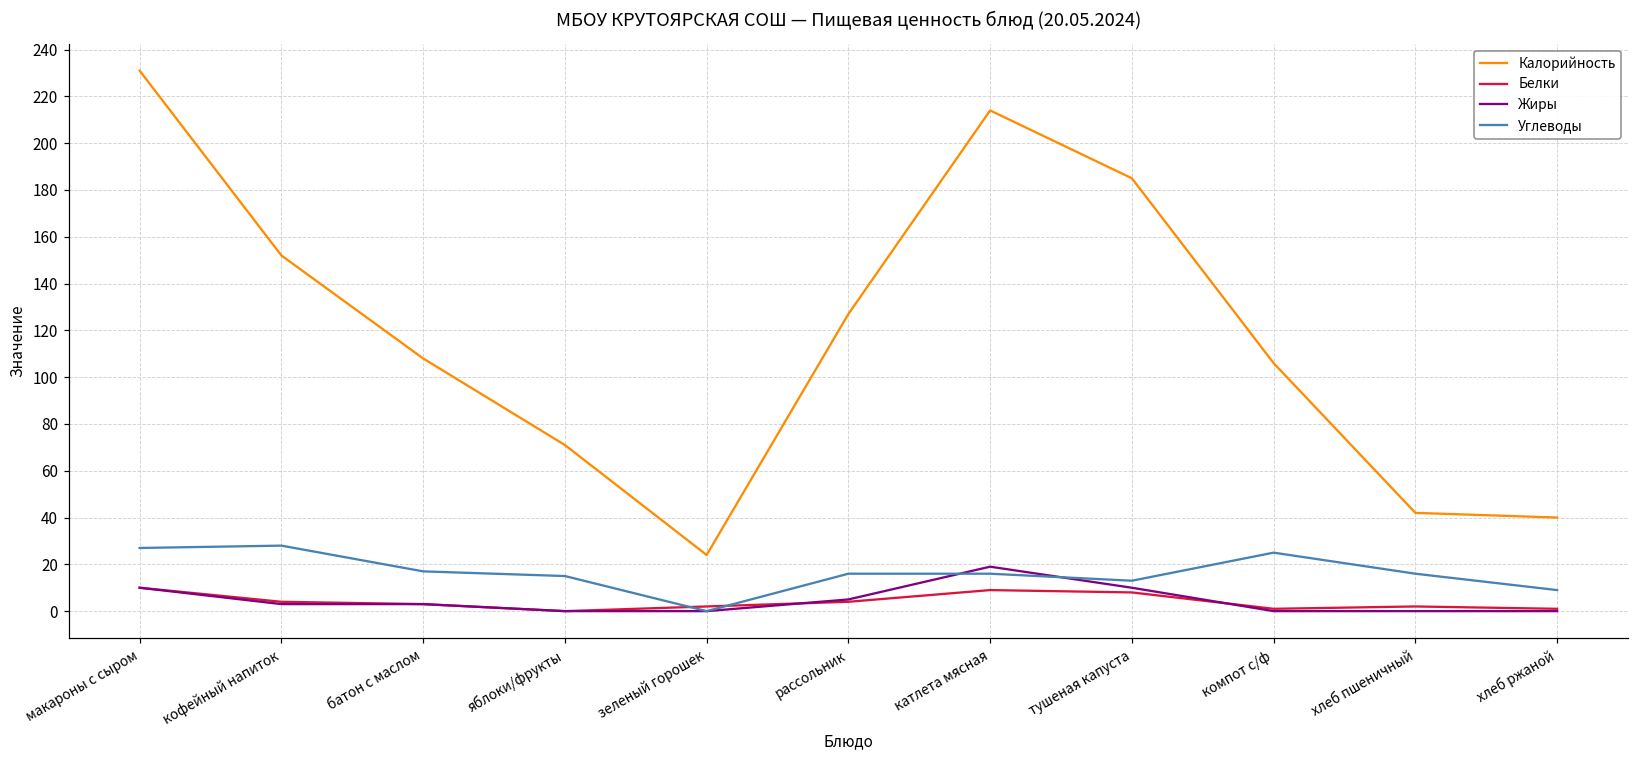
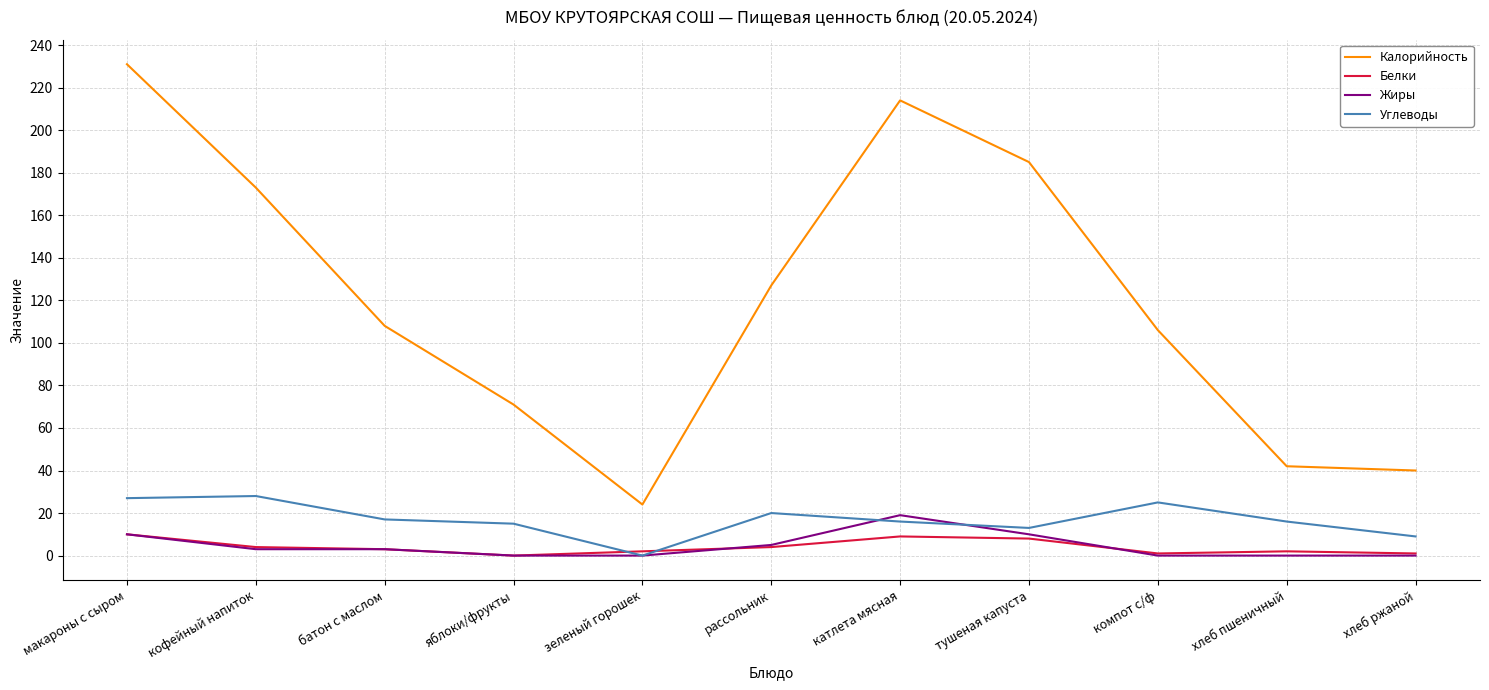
Калорийность, кофейный напиток: 152 -> 173
Углеводы, рассольник: 16 -> 20
